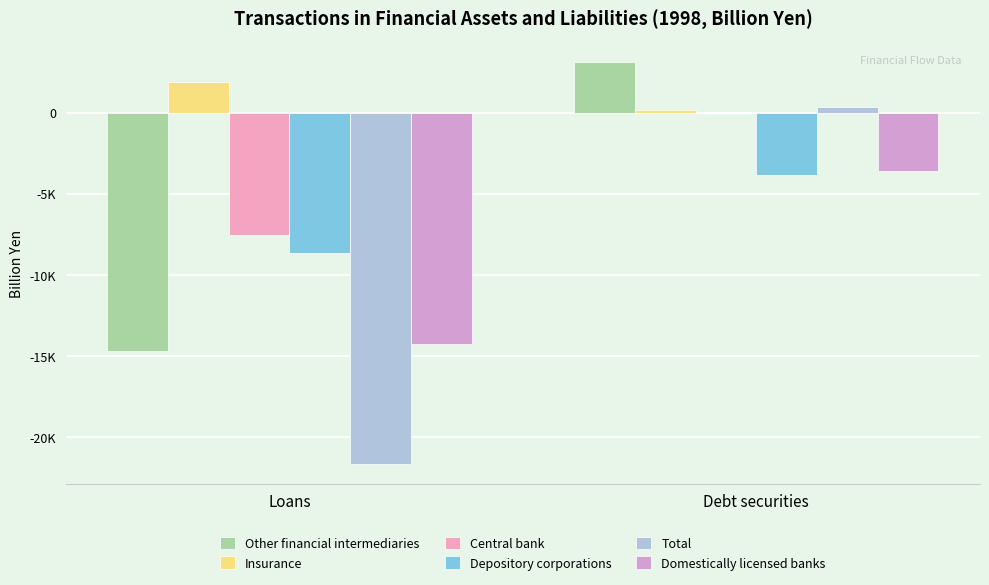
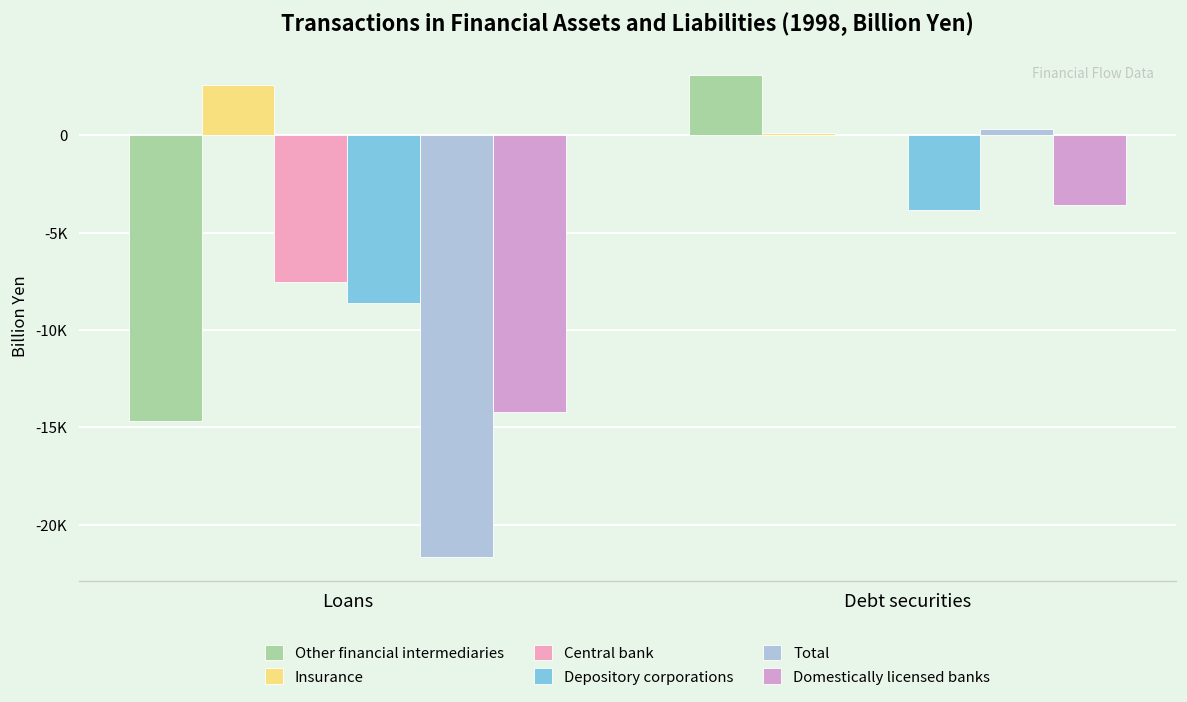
Insurance, Loans: 1900 -> 2600
